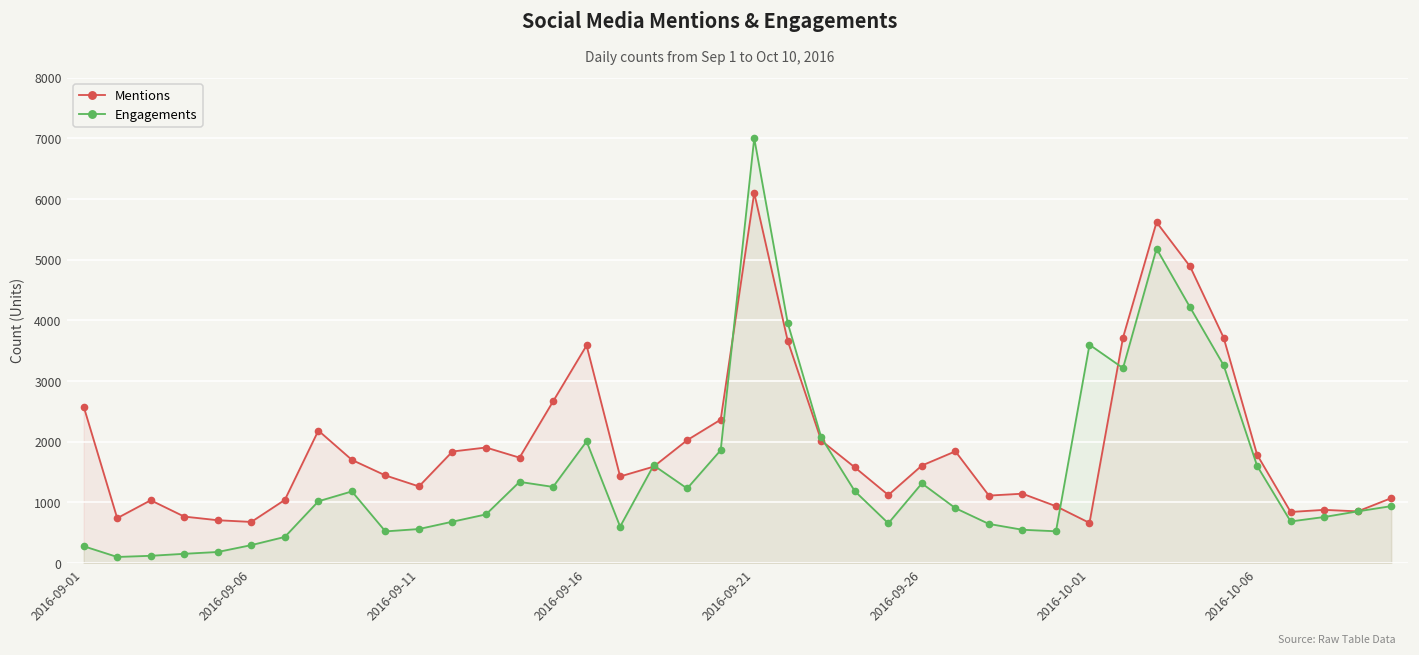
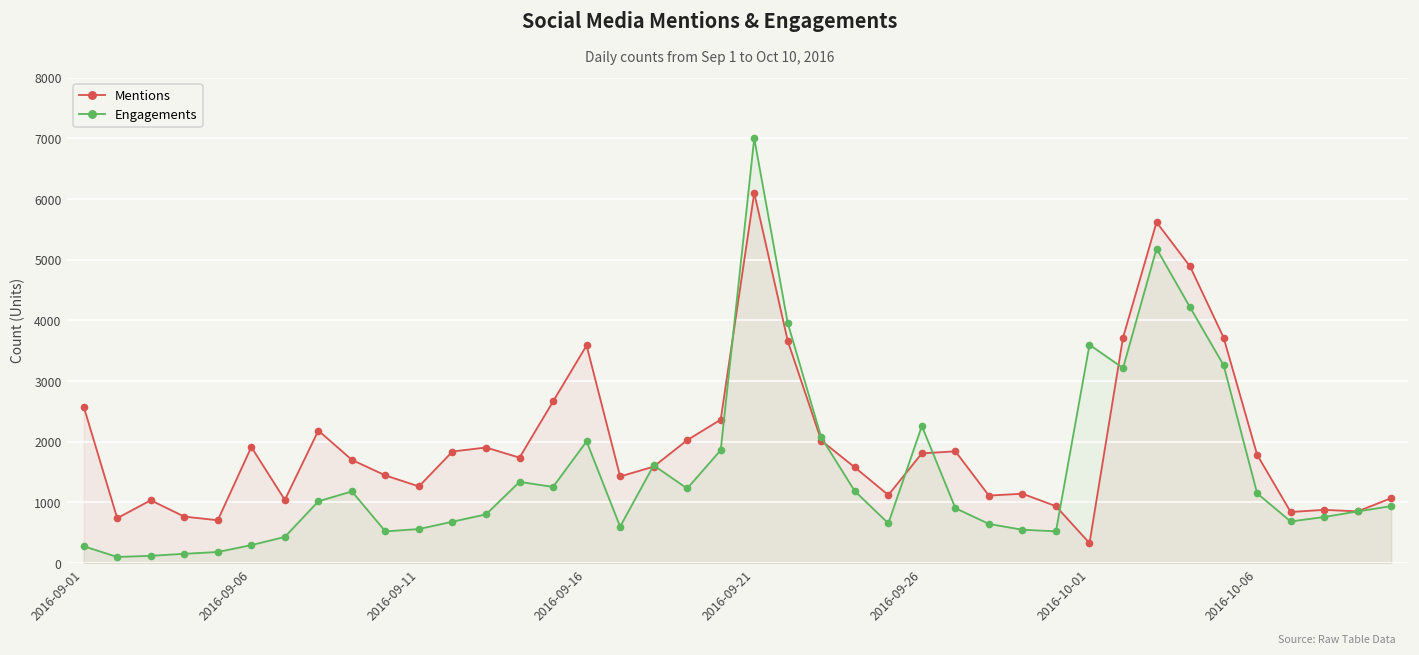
Mentions, 2016-09-06: 700 -> 1900
Mentions, 2016-09-26: 1600 -> 1800
Engagements, 2016-09-26: 1300 -> 2300
Mentions, 2016-10-01: 700 -> 300
Engagements, 2016-10-06: 1600 -> 1200
